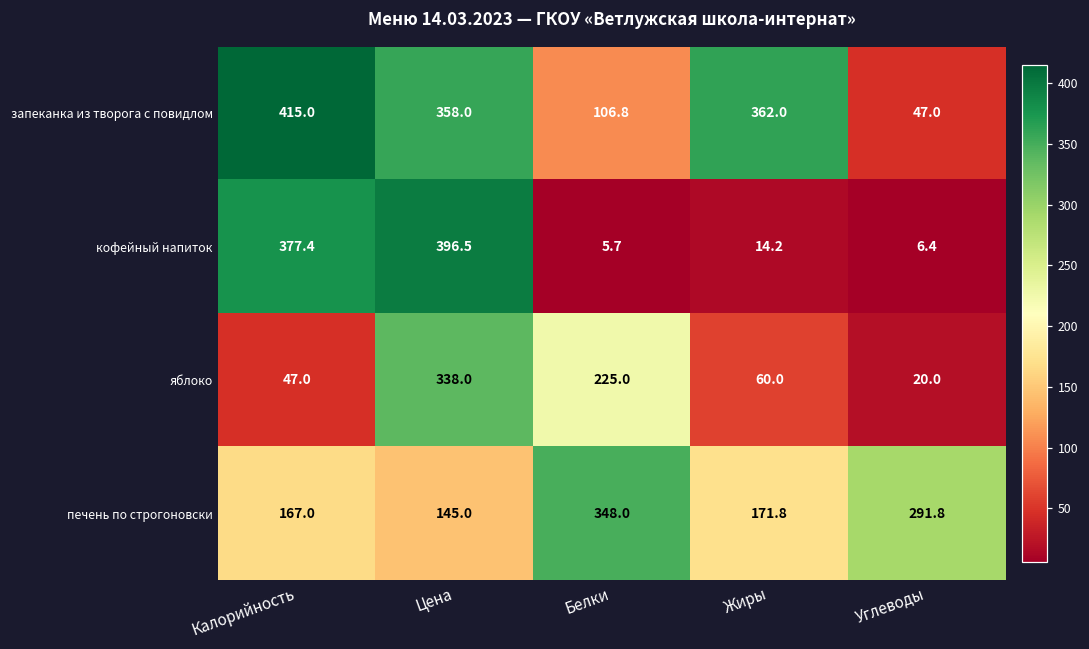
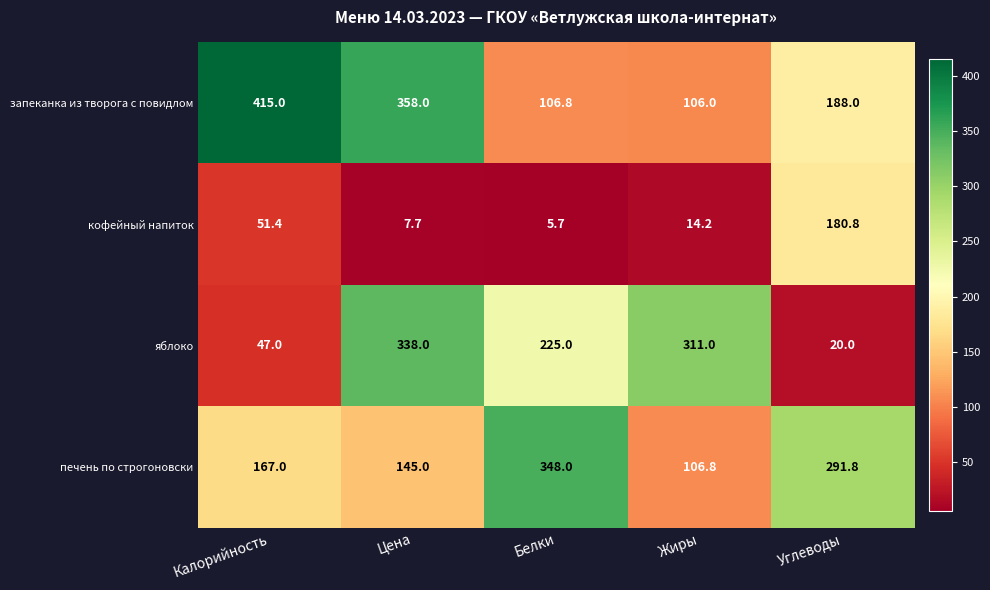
запеканка из творога с повидлом, Жиры: 362.0 -> 106.0
запеканка из творога с повидлом, Углеводы: 47.0 -> 188.0
кофейный напиток, Калорийность: 377.4 -> 51.4
кофейный напиток, Цена: 396.5 -> 7.7
кофейный напиток, Углеводы: 6.4 -> 180.8
яблоко, Жиры: 60.0 -> 311.0
печень по строгоновски, Жиры: 171.8 -> 106.8
